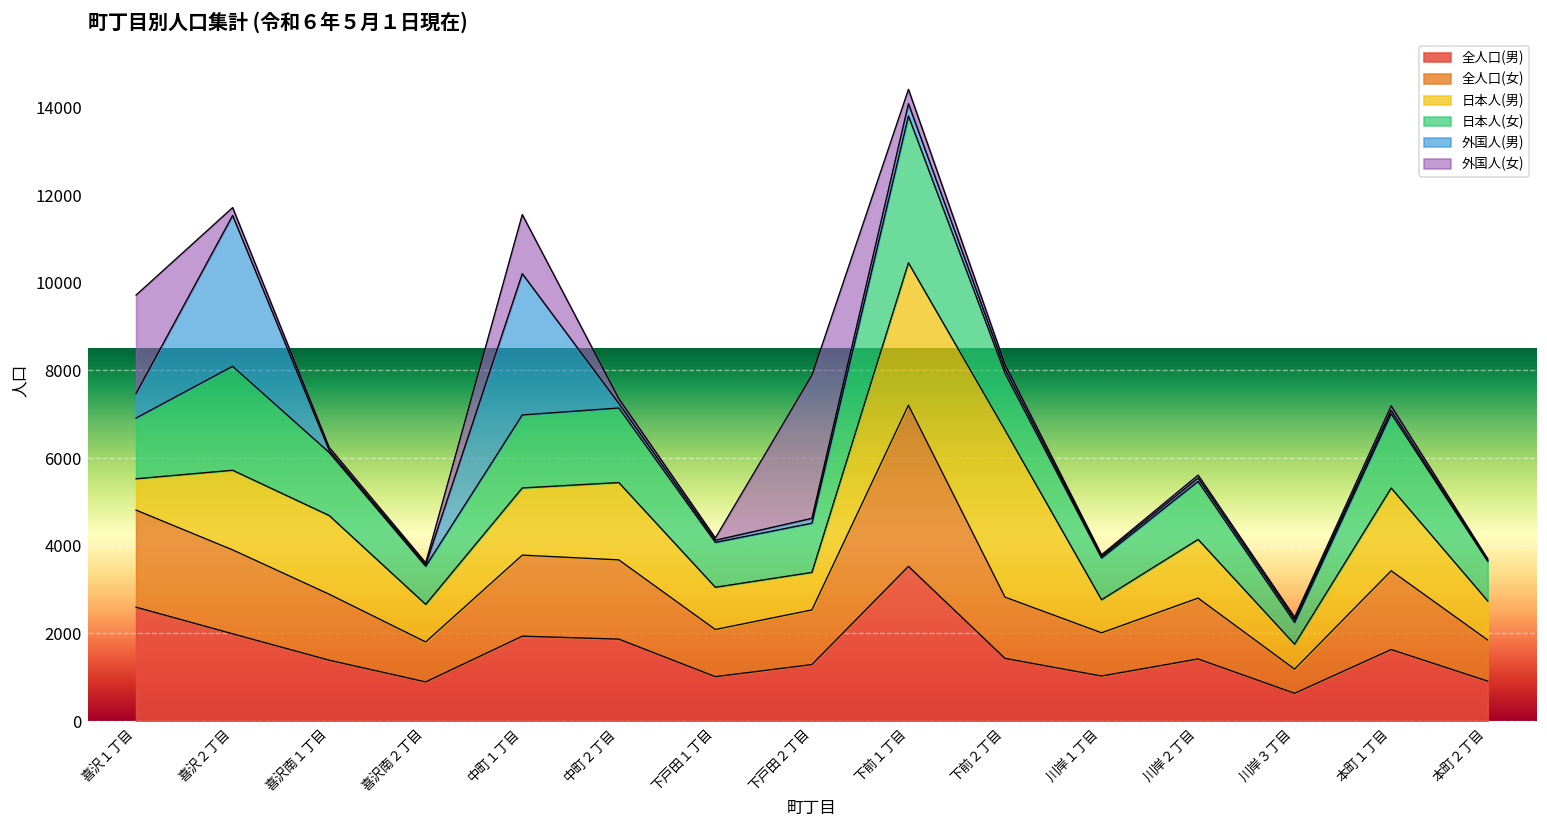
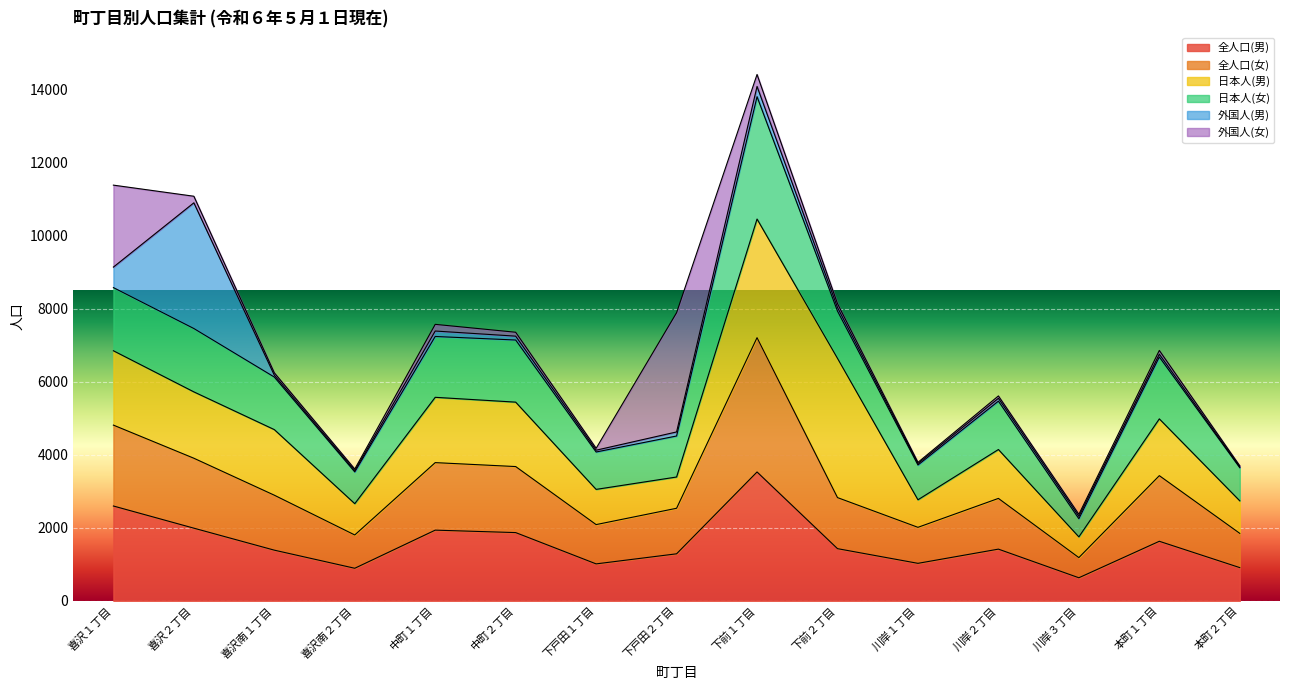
日本人(男), 喜沢１丁目: 700 -> 2000
日本人(女), 喜沢１丁目: 1400 -> 1700
日本人(女), 喜沢２丁目: 2400 -> 1700
日本人(男), 中町１丁目: 1500 -> 1800
外国人(男), 中町１丁目: 3200 -> 100
外国人(女), 中町１丁目: 1300 -> 200
日本人(男), 本町１丁目: 1900 -> 1600
